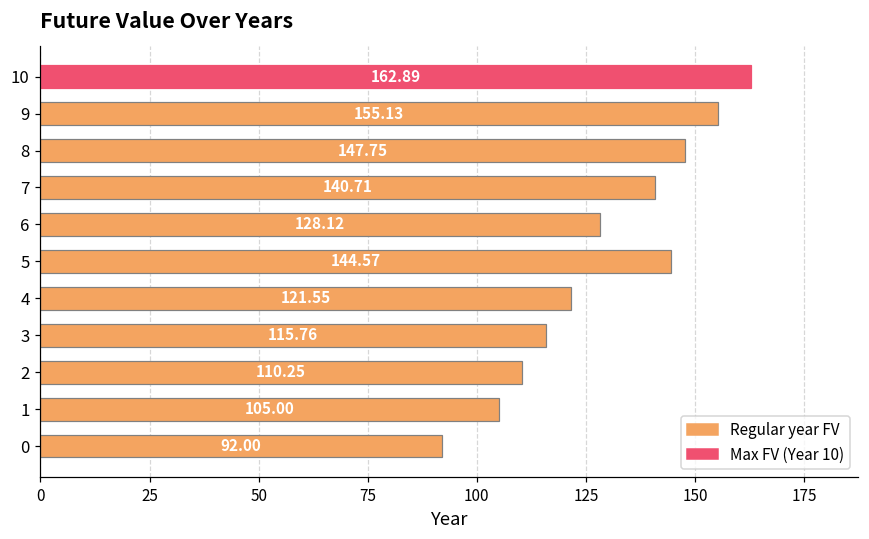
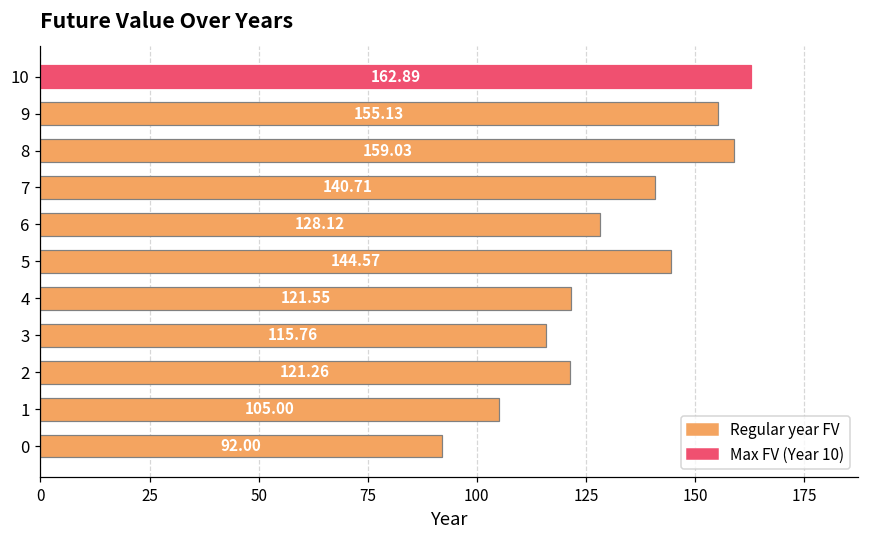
8: 147.75 -> 159.03
2: 110.25 -> 121.26
